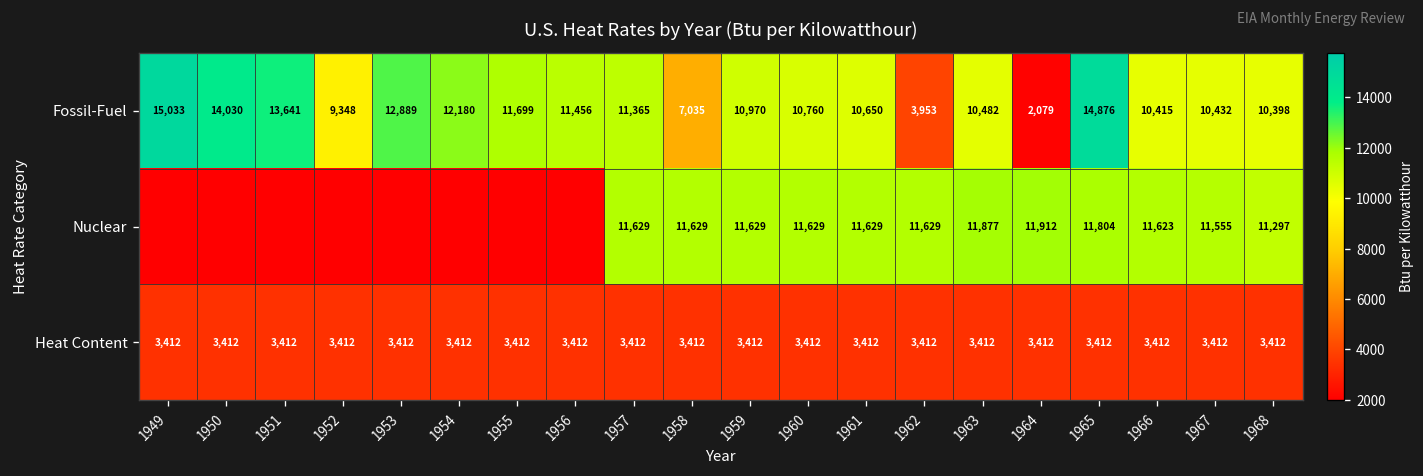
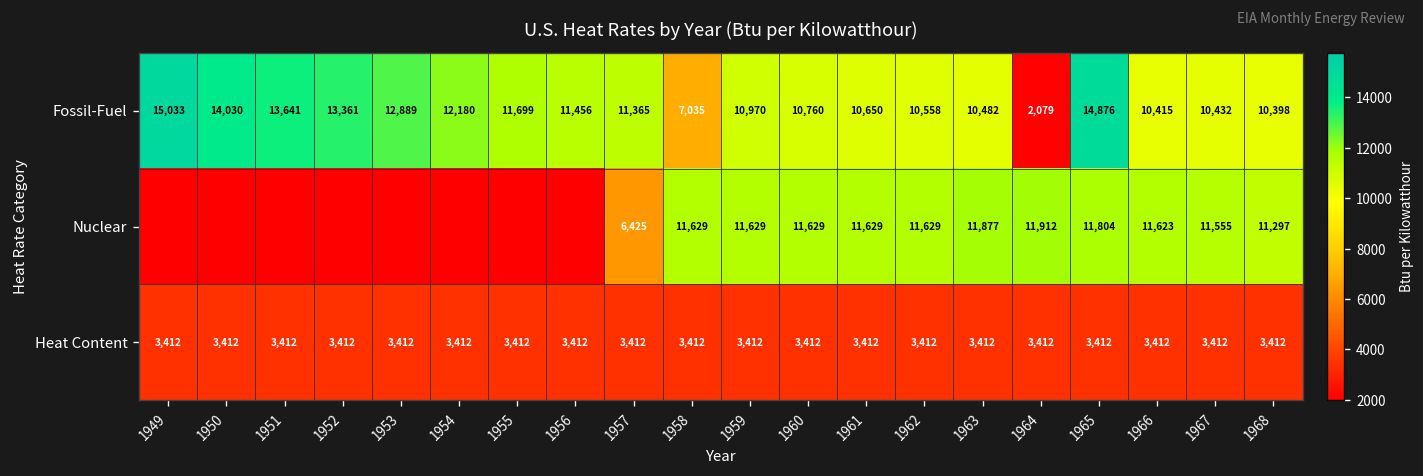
Fossil-Fuel, 1952: 9,348 -> 13,361
Fossil-Fuel, 1962: 3,953 -> 10,558
Nuclear, 1957: 11,629 -> 6,425
